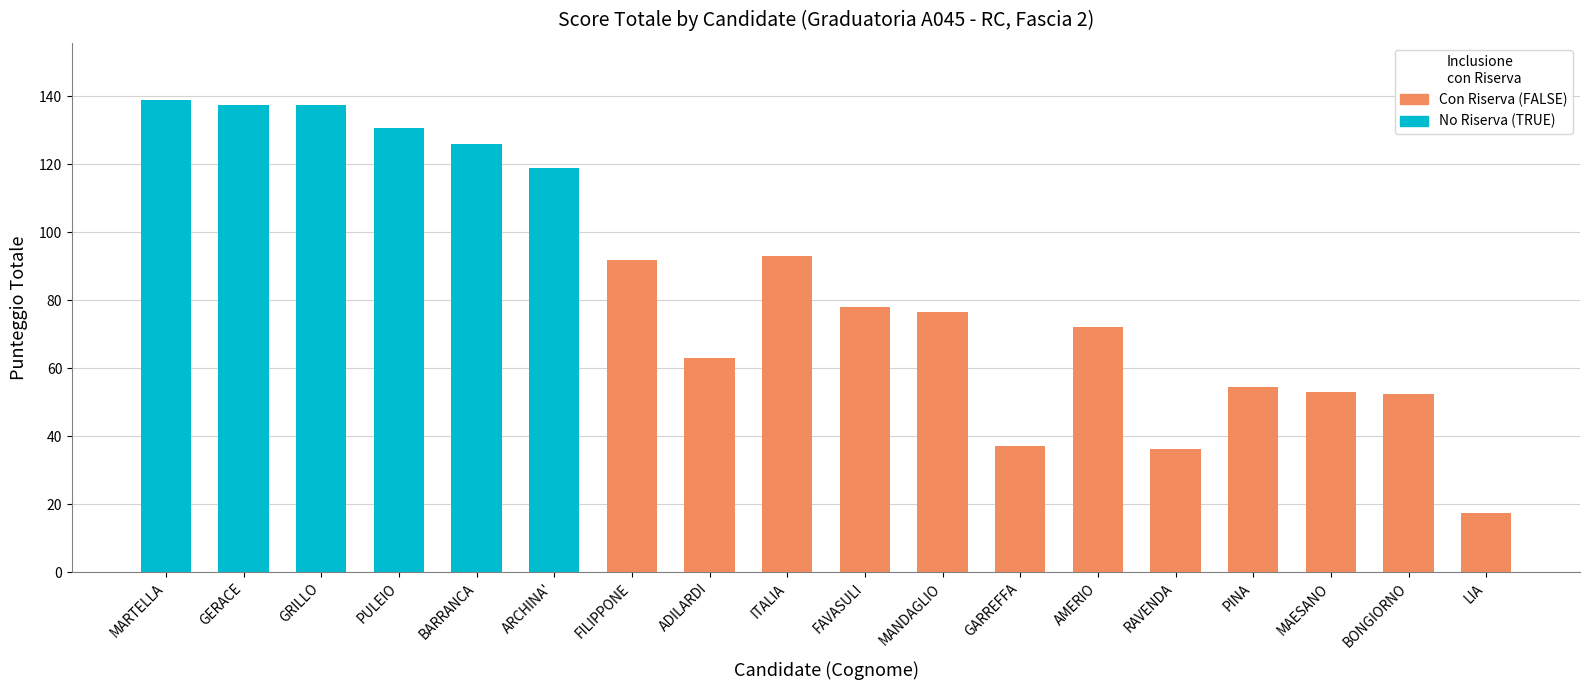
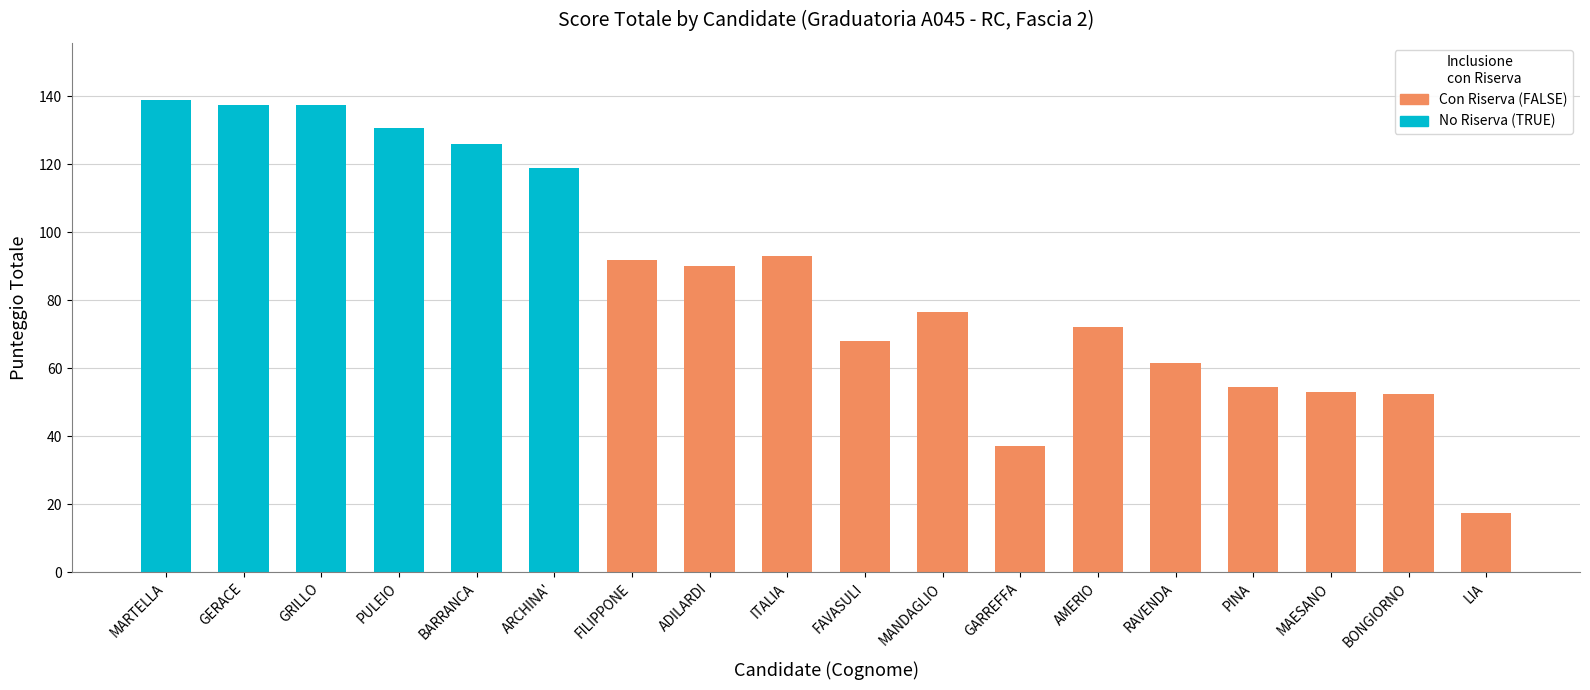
Con Riserva (FALSE), ADILARDI: 63 -> 90
Con Riserva (FALSE), FAVASULI: 78 -> 68
Con Riserva (FALSE), RAVENDA: 36 -> 62
